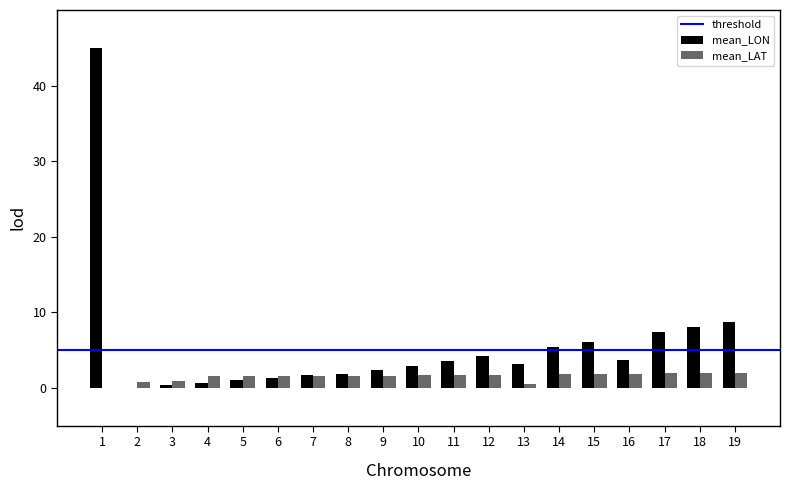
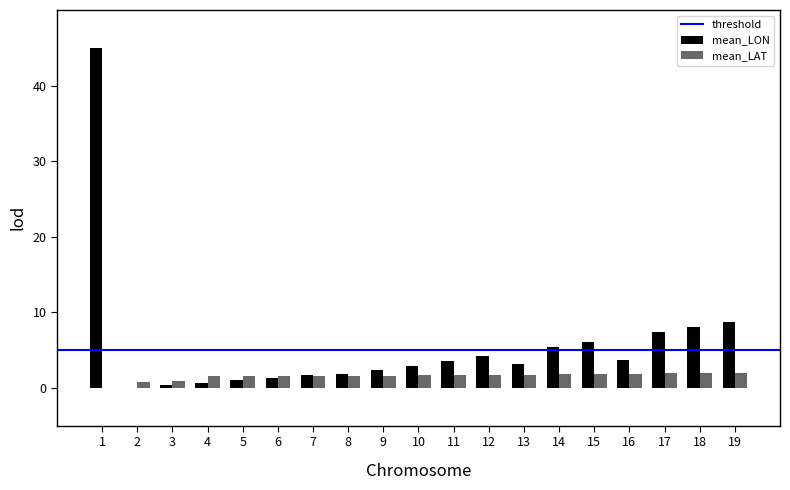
mean_LAT, 13: 1 -> 2
